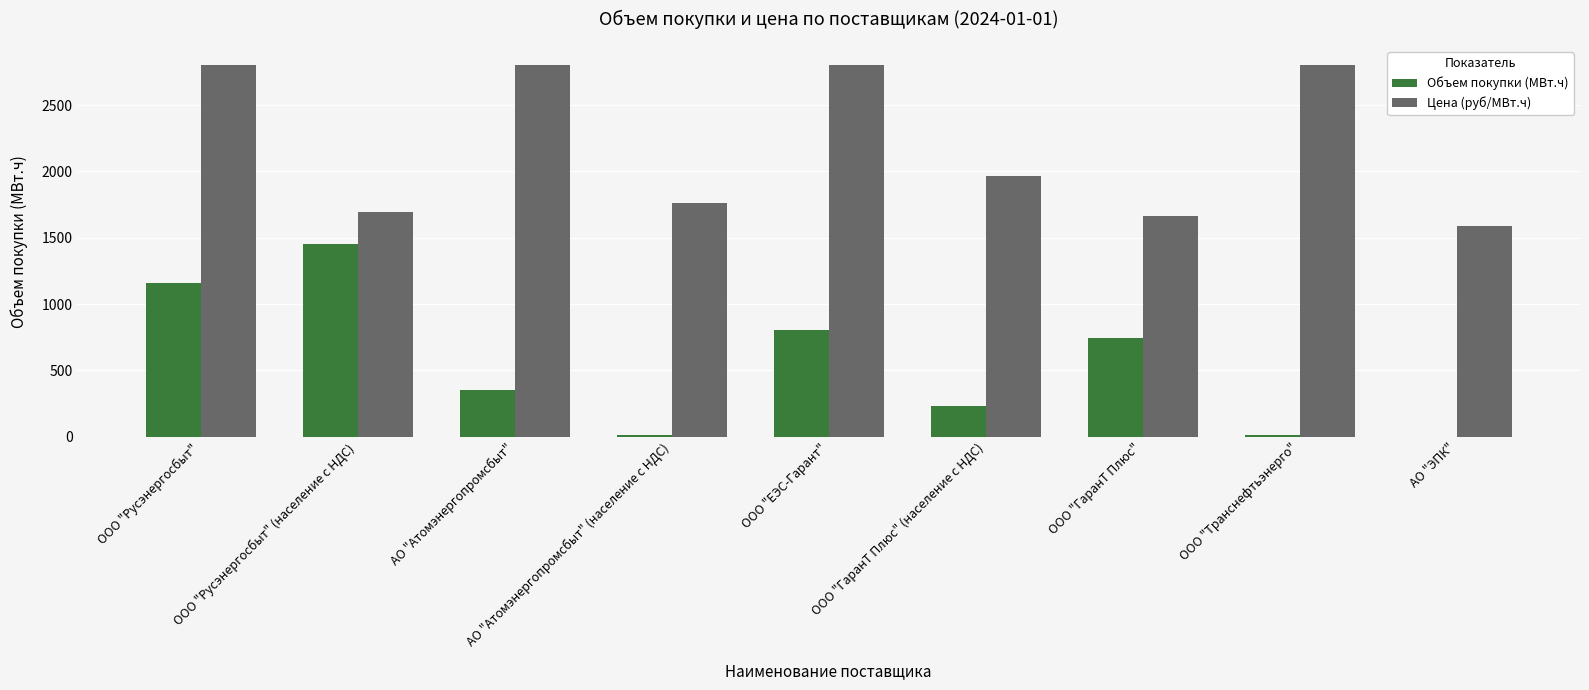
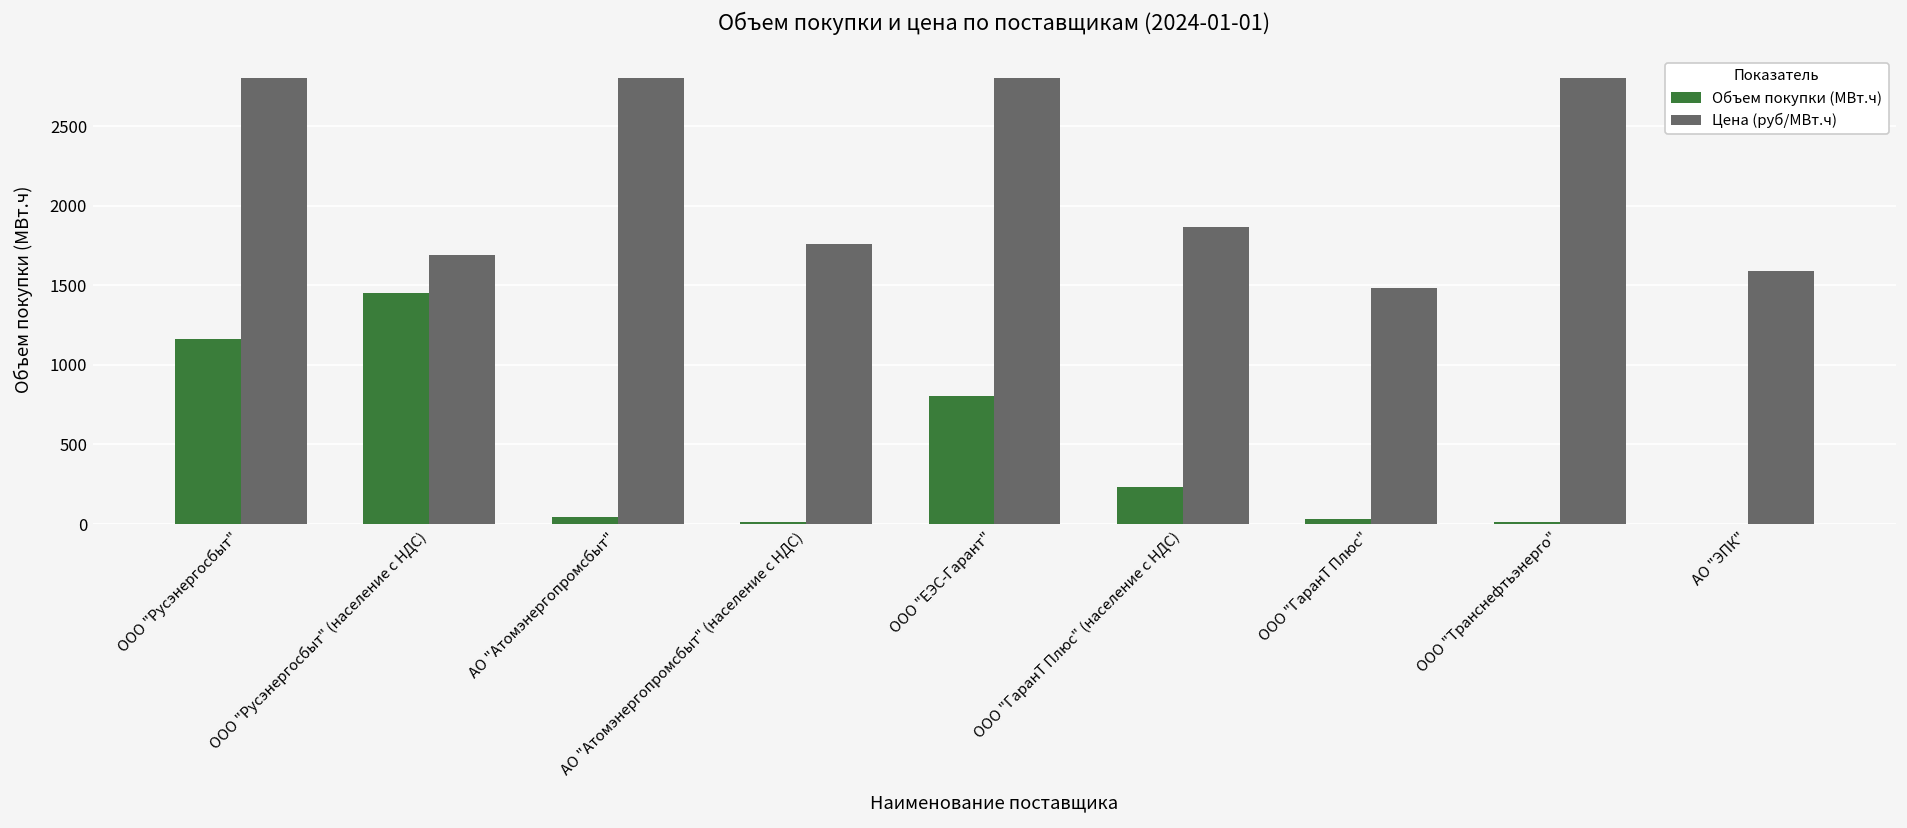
Объем покупки (МВт.ч), АО "Атомэнергопромсбыт": 350 -> 40
Цена (руб/МВт.ч), ООО "ГаранТ Плюс" (население с НДС): 1970 -> 1860
Объем покупки (МВт.ч), ООО "ГаранТ Плюс": 740 -> 30
Цена (руб/МВт.ч), ООО "ГаранТ Плюс": 1660 -> 1480
